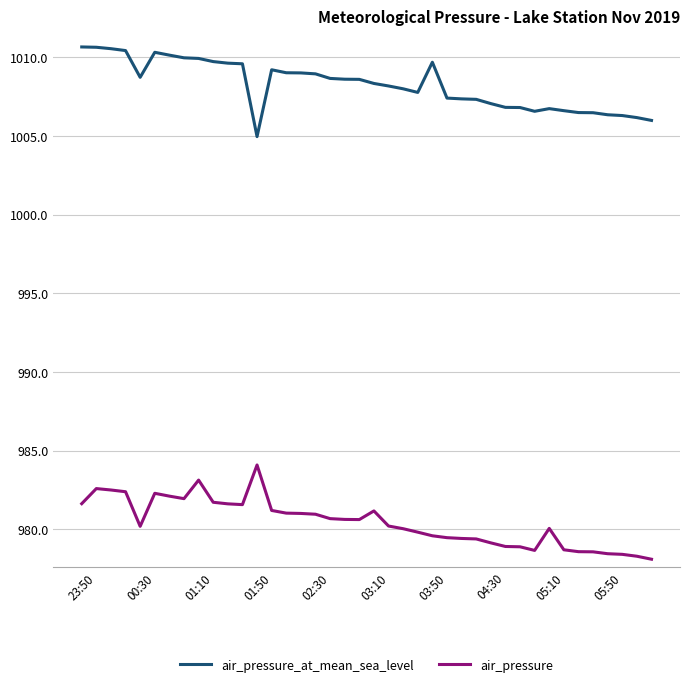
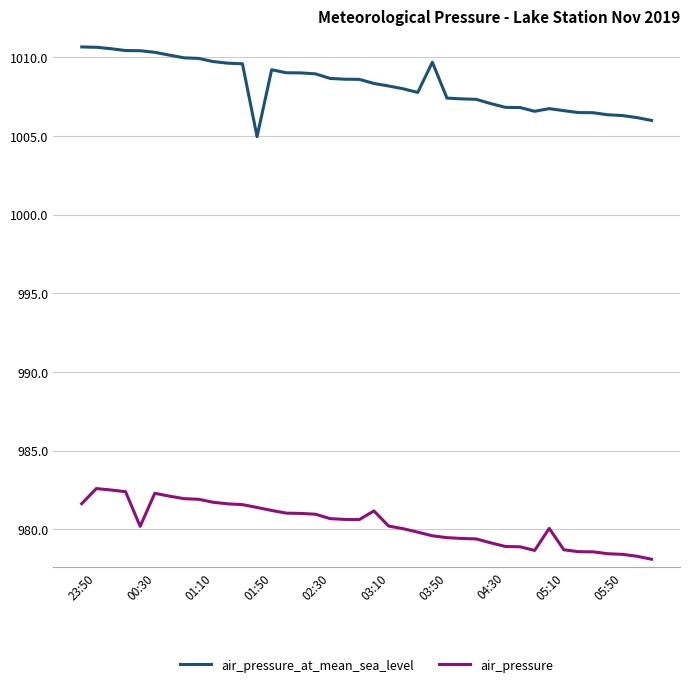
air_pressure_at_mean_sea_level, 00:30: 1008.7 -> 1010.4
air_pressure, 01:10: 983.1 -> 981.9
air_pressure, 01:50: 984.1 -> 981.4
